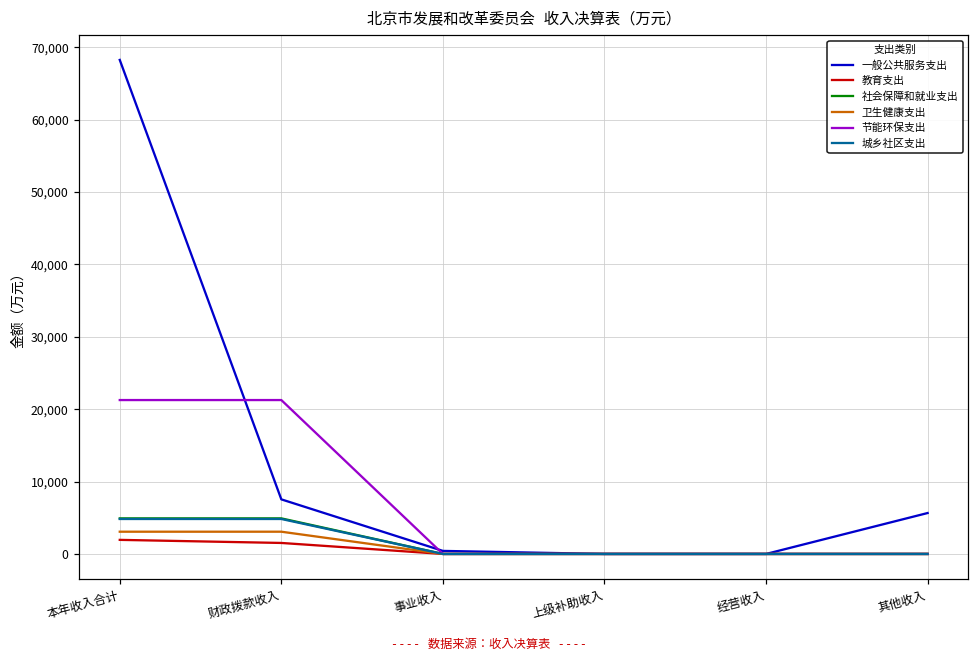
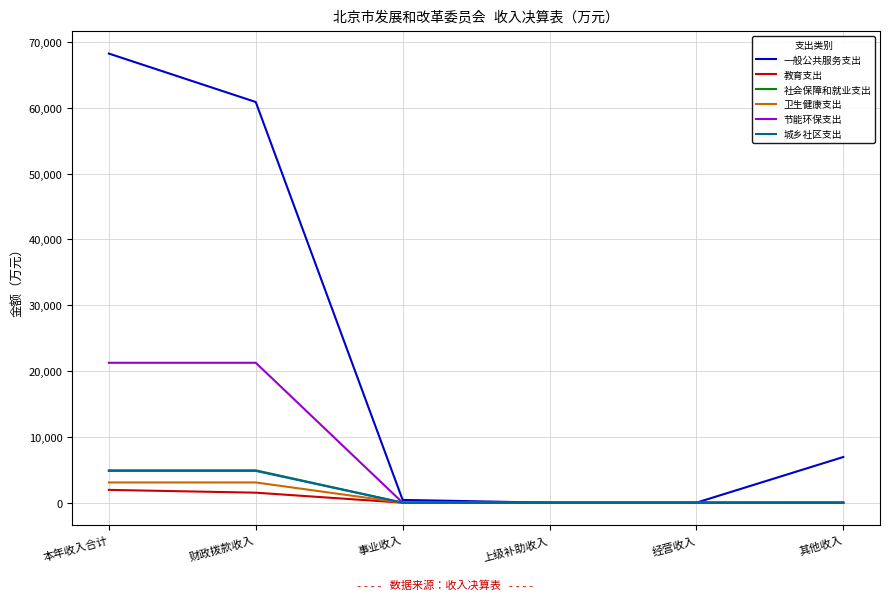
一般公共服务支出, 财政拨款收入: 8,000 -> 61,000
一般公共服务支出, 其他收入: 6,000 -> 7,000
